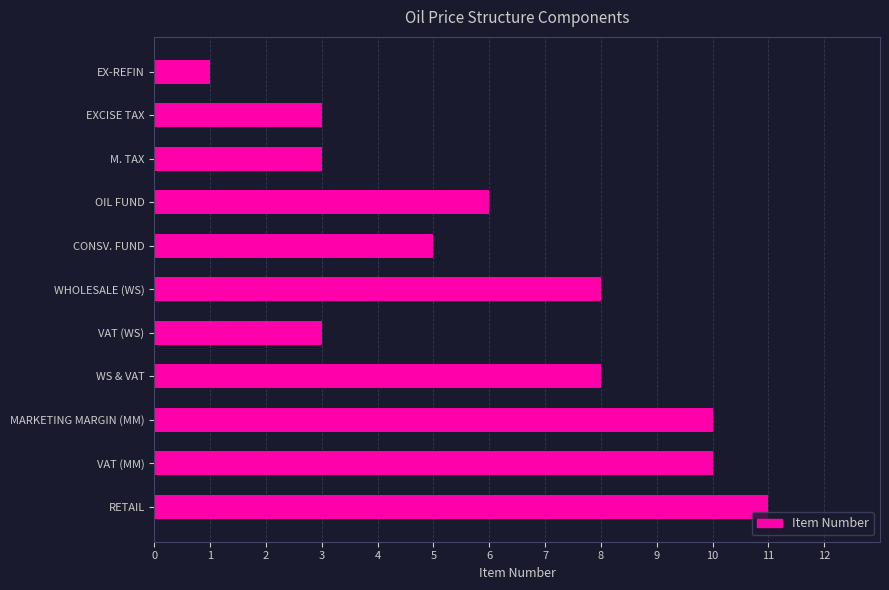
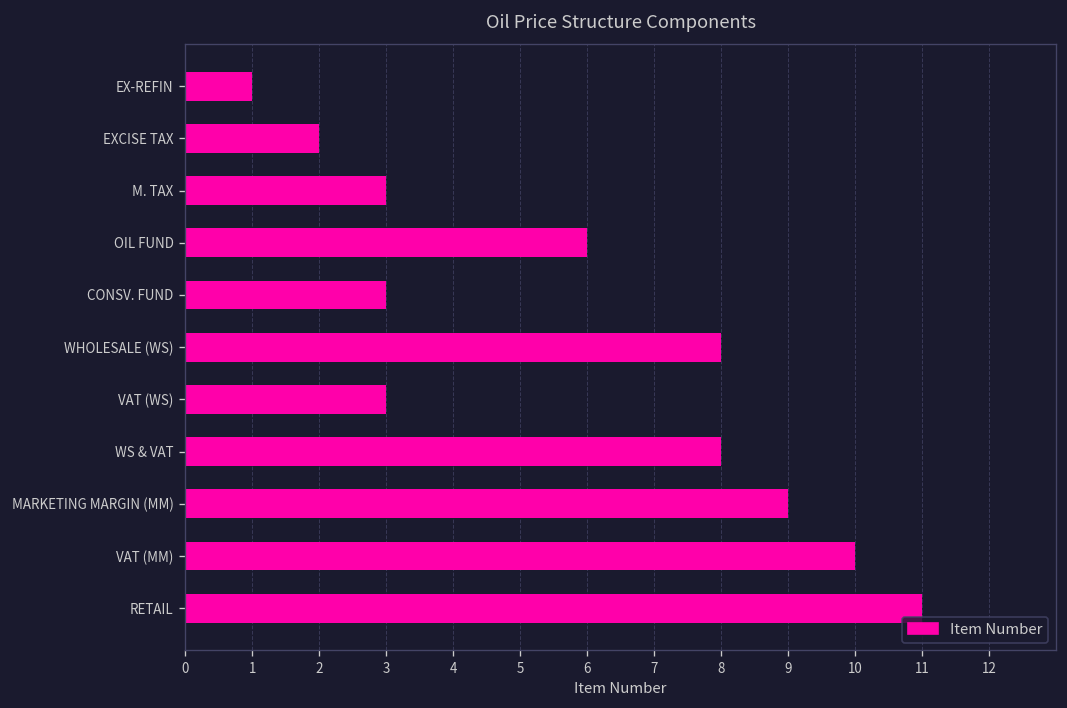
EXCISE TAX: 3 -> 2
CONSV. FUND: 5 -> 3
MARKETING MARGIN (MM): 10 -> 9
